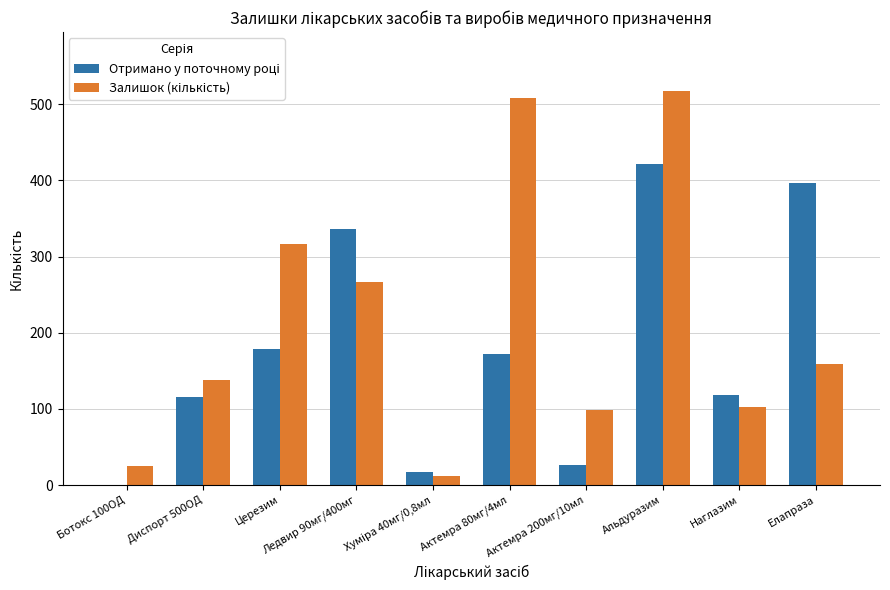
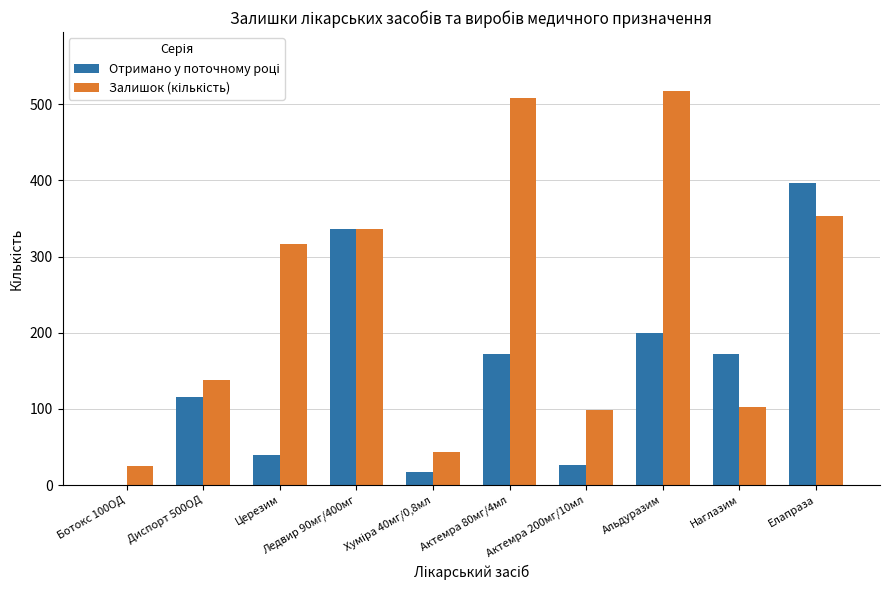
Отримано у поточному році, Церезим: 180 -> 40
Залишок (кількість), Ледвир 90мг/400мг: 270 -> 340
Залишок (кількість), Хуміра 40мг/0,8мл: 10 -> 40
Отримано у поточному році, Альдуразим: 420 -> 200
Отримано у поточному році, Наглазим: 120 -> 170
Залишок (кількість), Елапраза: 160 -> 350
